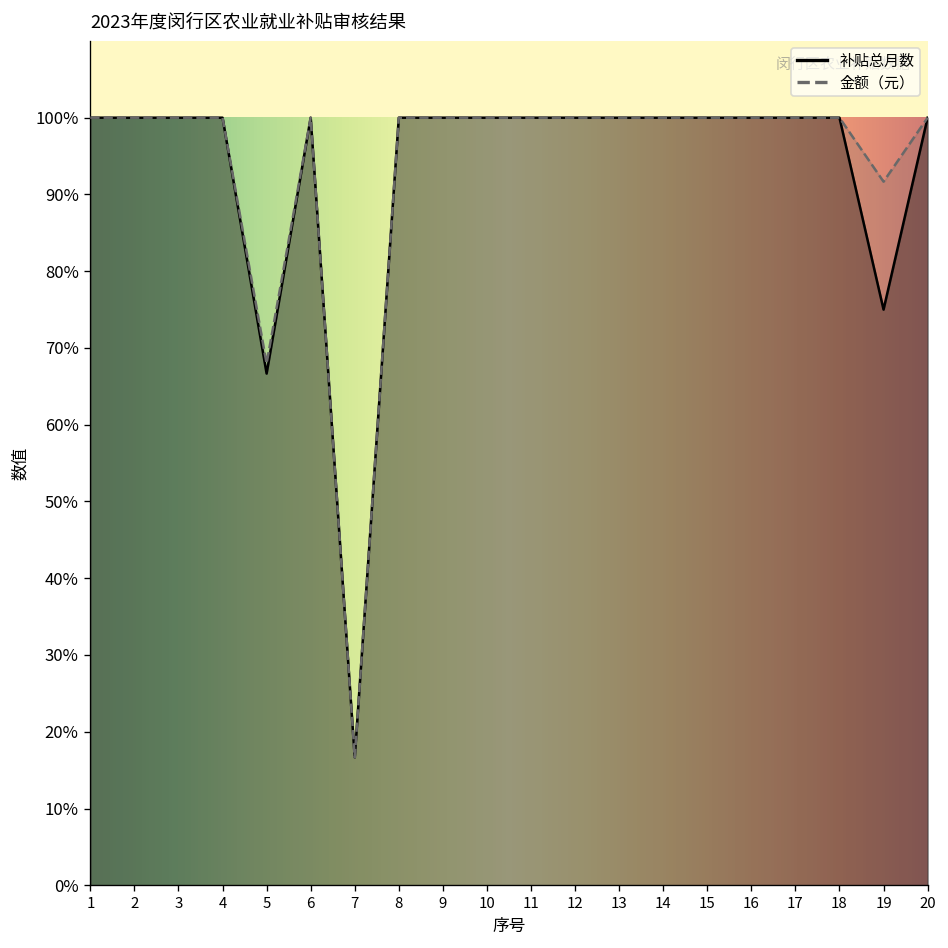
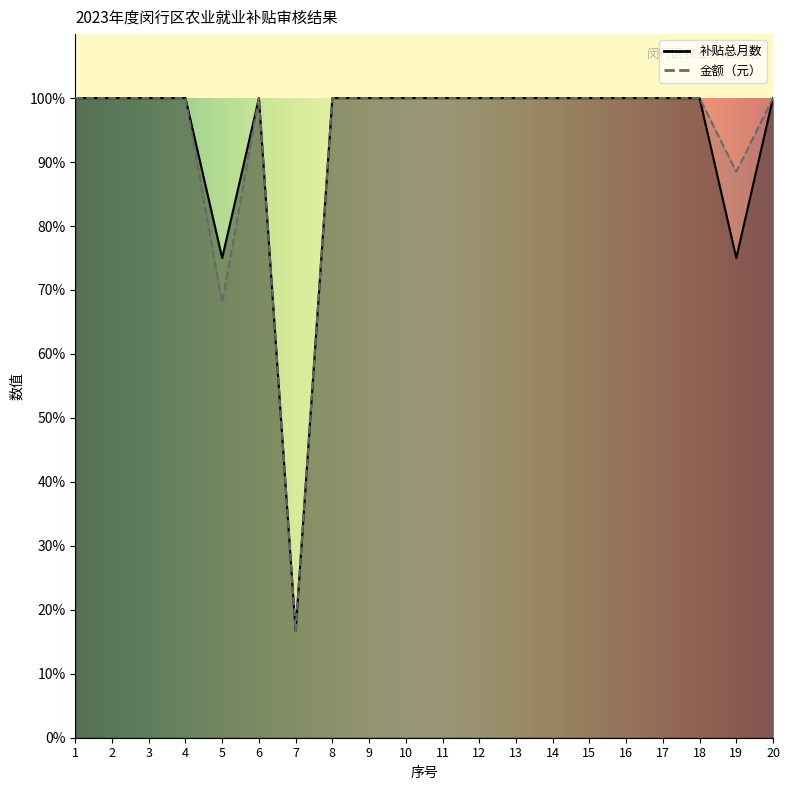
补贴总月数, 5: 67% -> 75%
金额（元）, 19: 92% -> 89%
